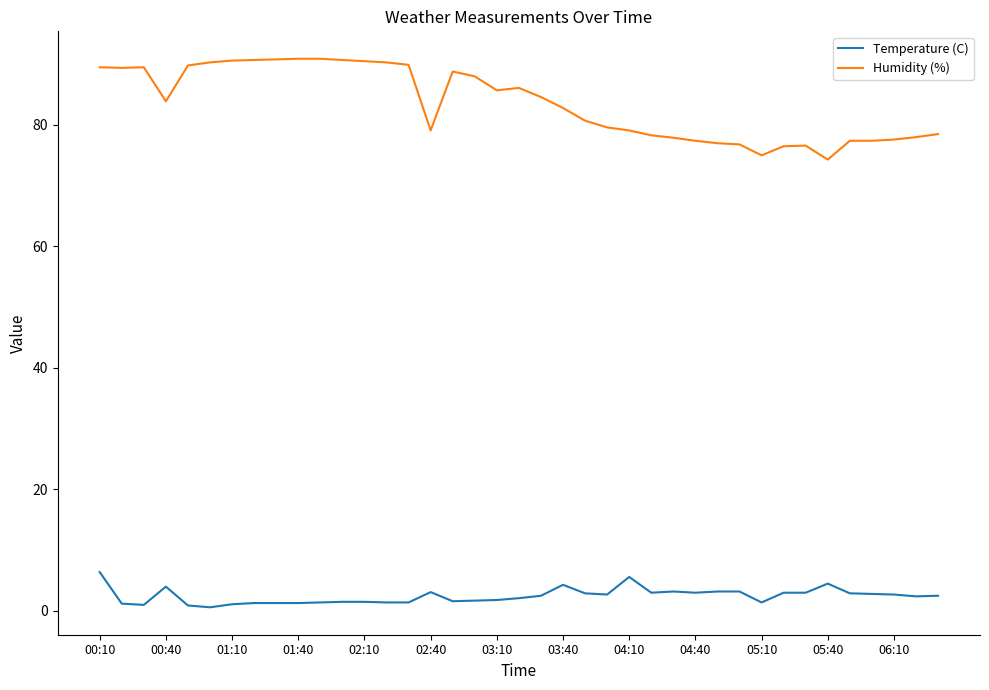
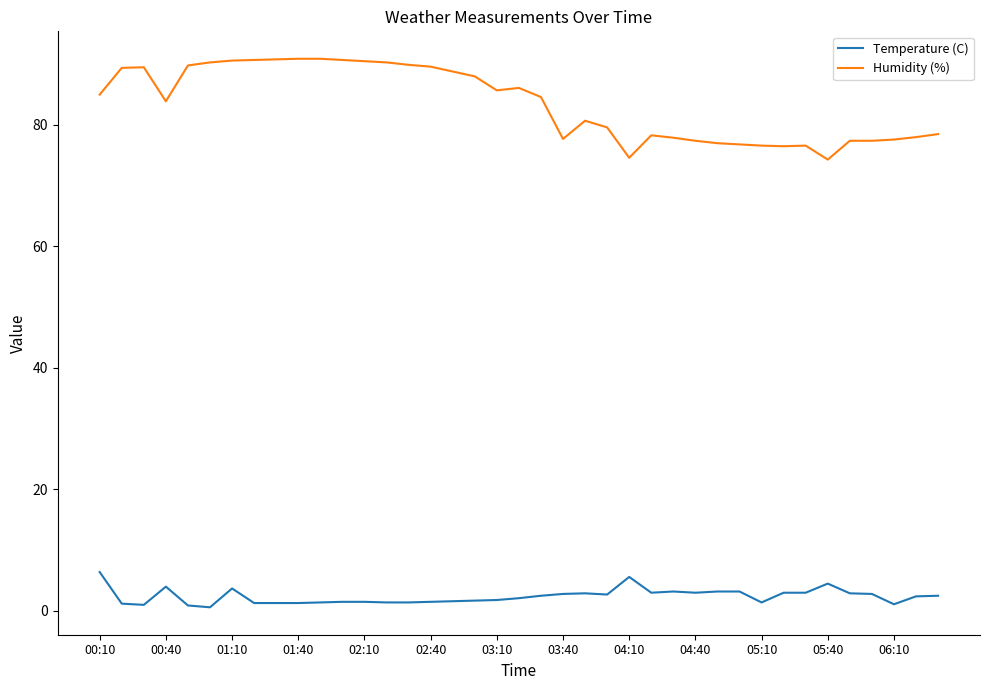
Humidity (%), 00:10: 90 -> 85
Temperature (C), 01:10: 1 -> 4
Temperature (C), 02:40: 3 -> 2
Humidity (%), 02:40: 79 -> 90
Temperature (C), 03:40: 4 -> 3
Humidity (%), 03:40: 83 -> 78
Humidity (%), 04:10: 79 -> 75
Humidity (%), 05:10: 75 -> 77
Temperature (C), 06:10: 3 -> 1
